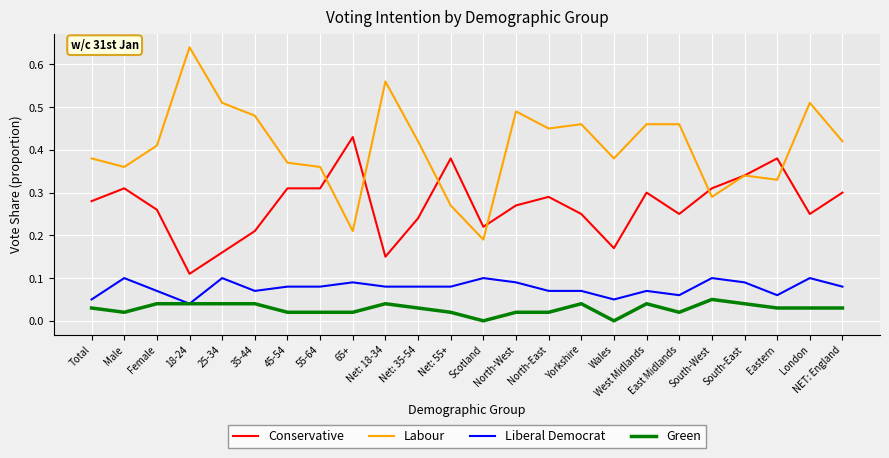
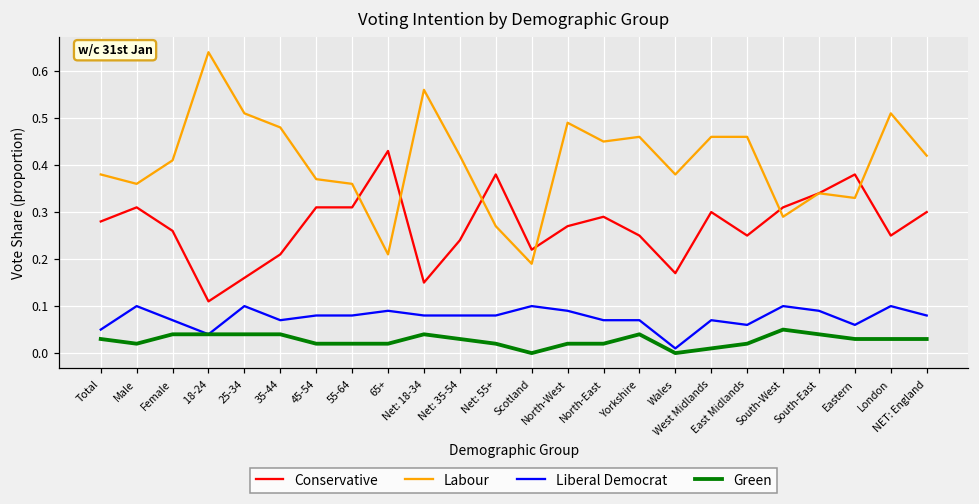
Liberal Democrat, Wales: 0.05 -> 0.01
Green, West Midlands: 0.04 -> 0.01
